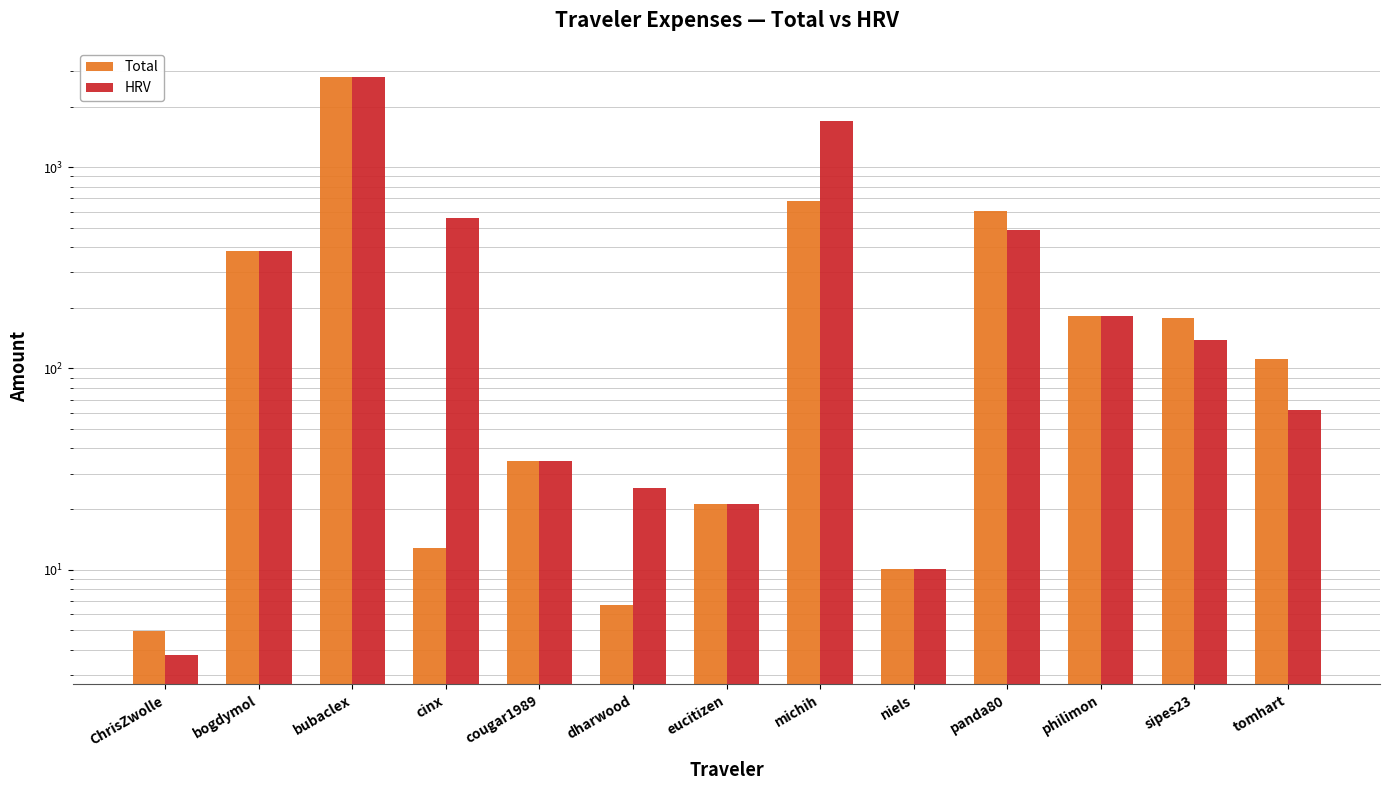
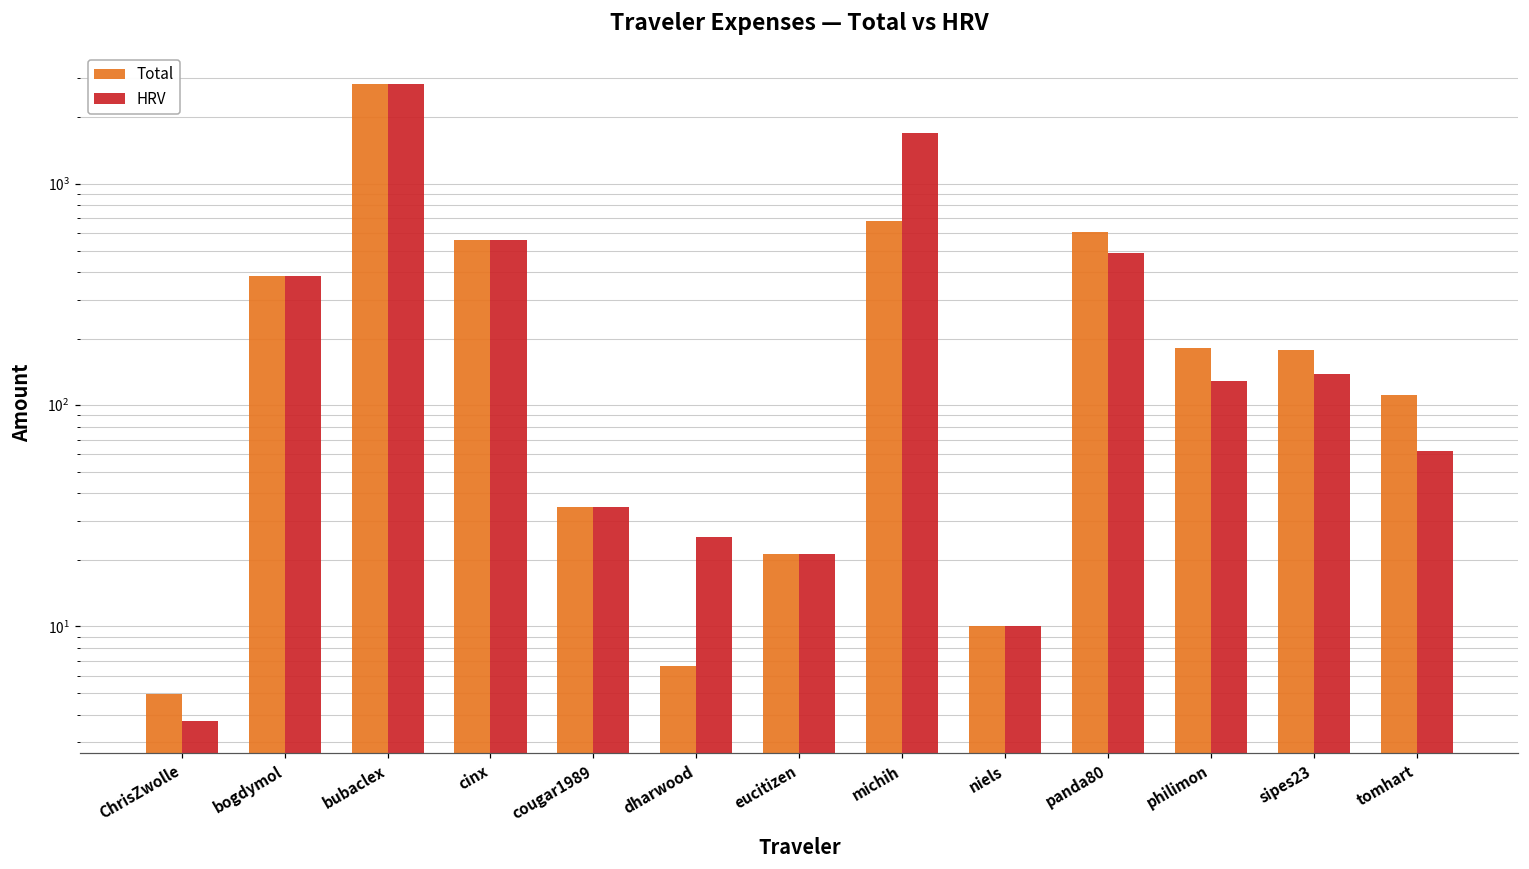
Total, cinx: 13 -> 560
HRV, philimon: 180 -> 130
